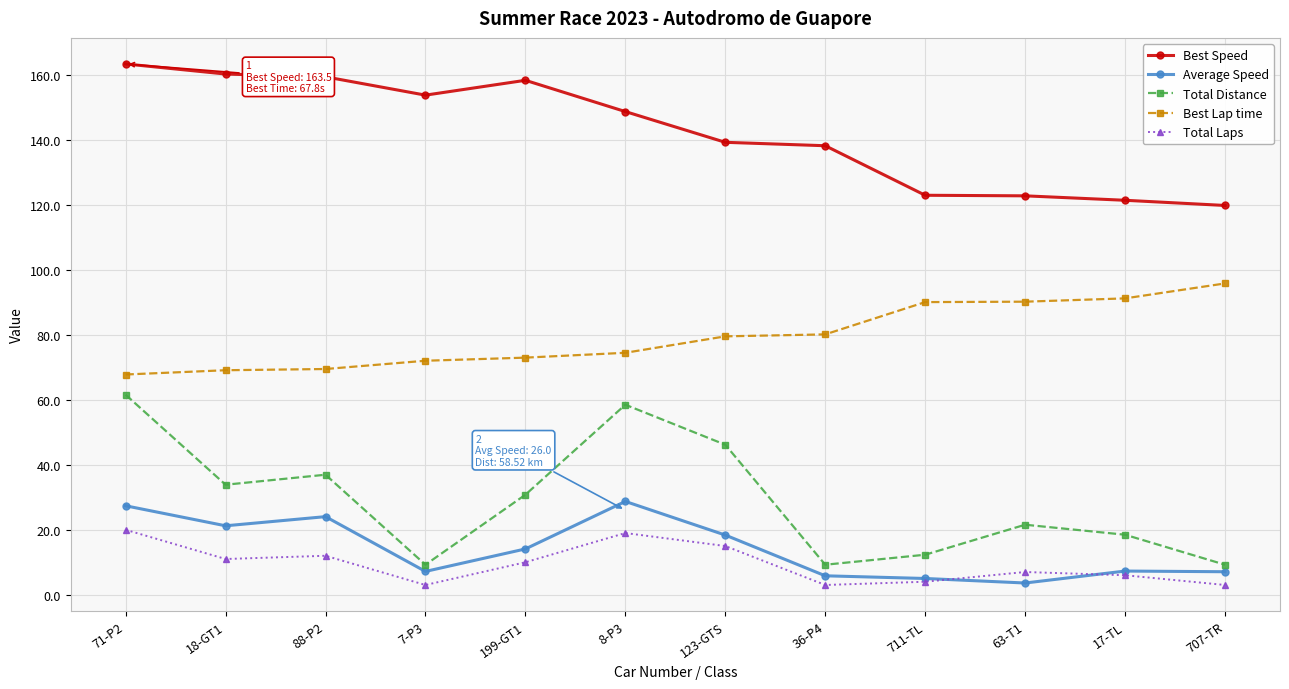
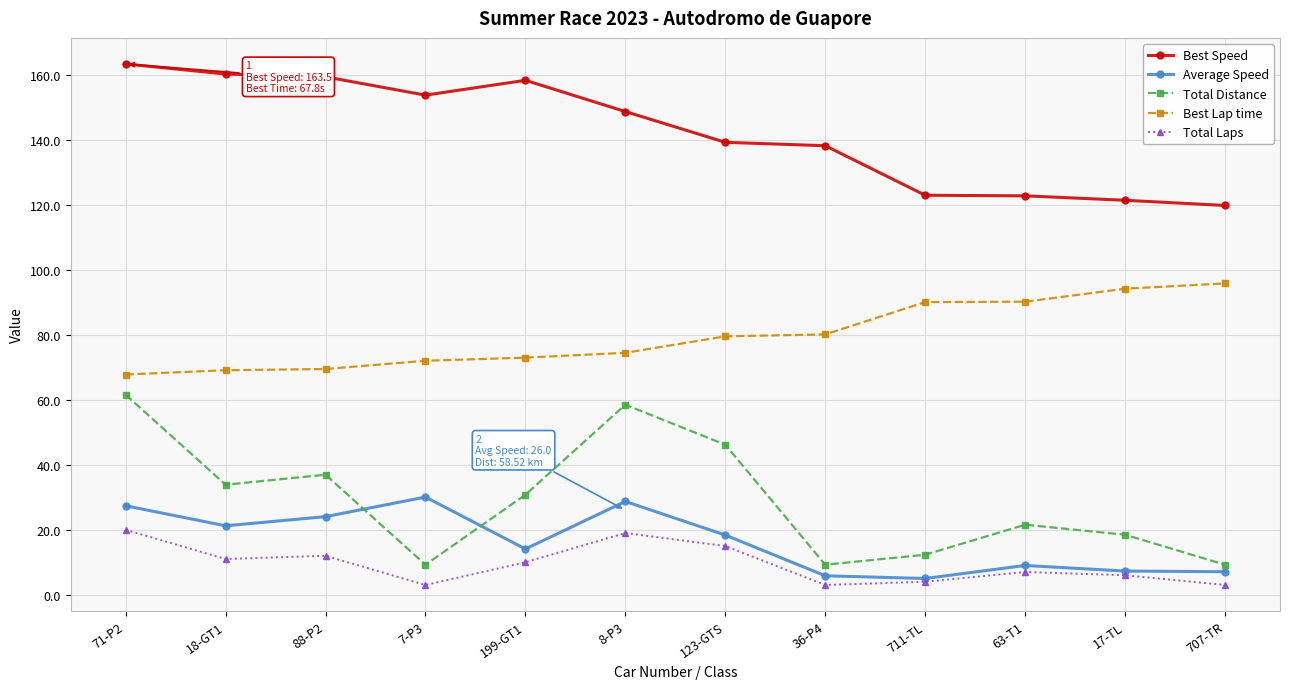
Average Speed, 7-P3: 7 -> 30
Average Speed, 63-T1: 4 -> 9
Best Lap time, 17-TL: 91 -> 94
